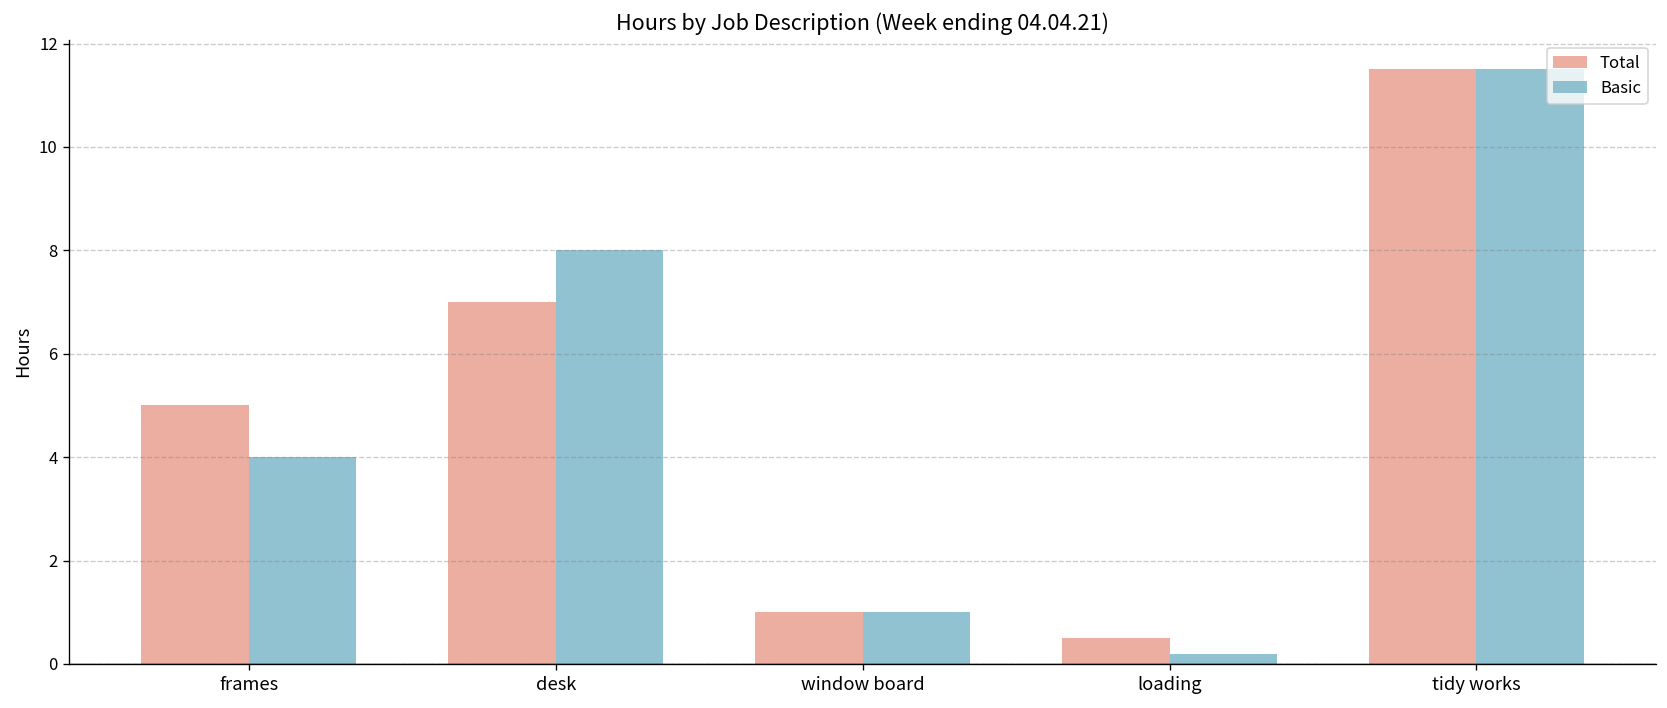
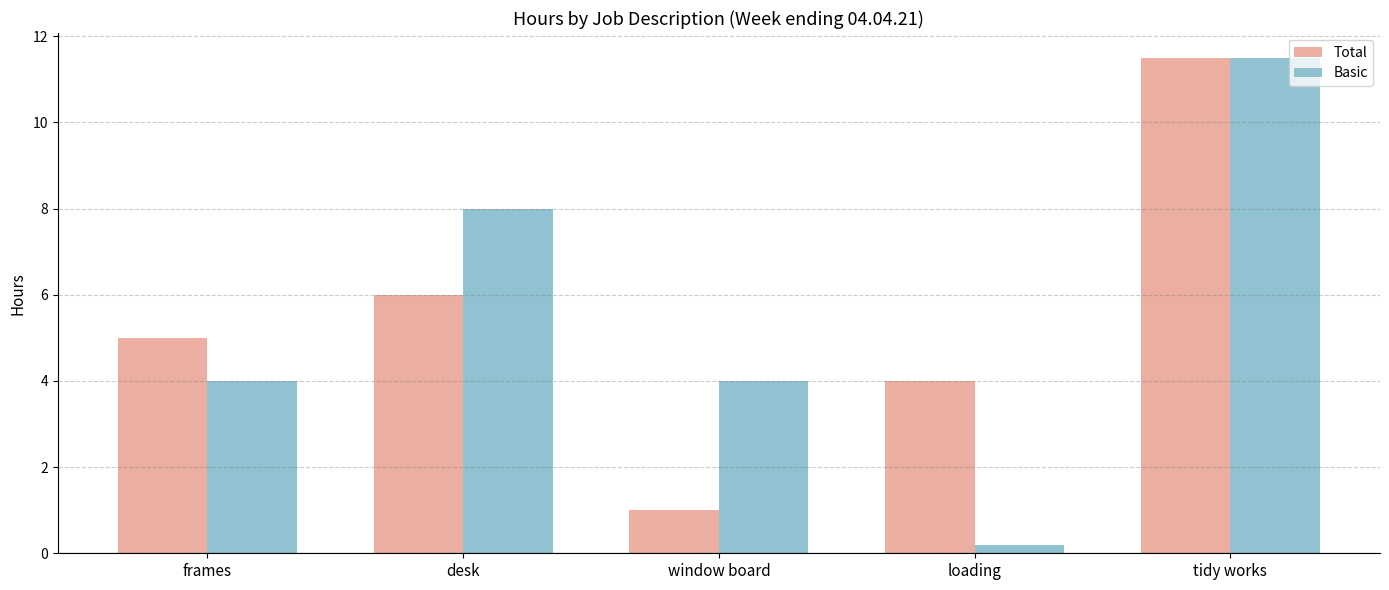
Total, desk: 7 -> 6
Basic, window board: 1 -> 4
Total, loading: 0.5 -> 4.0
